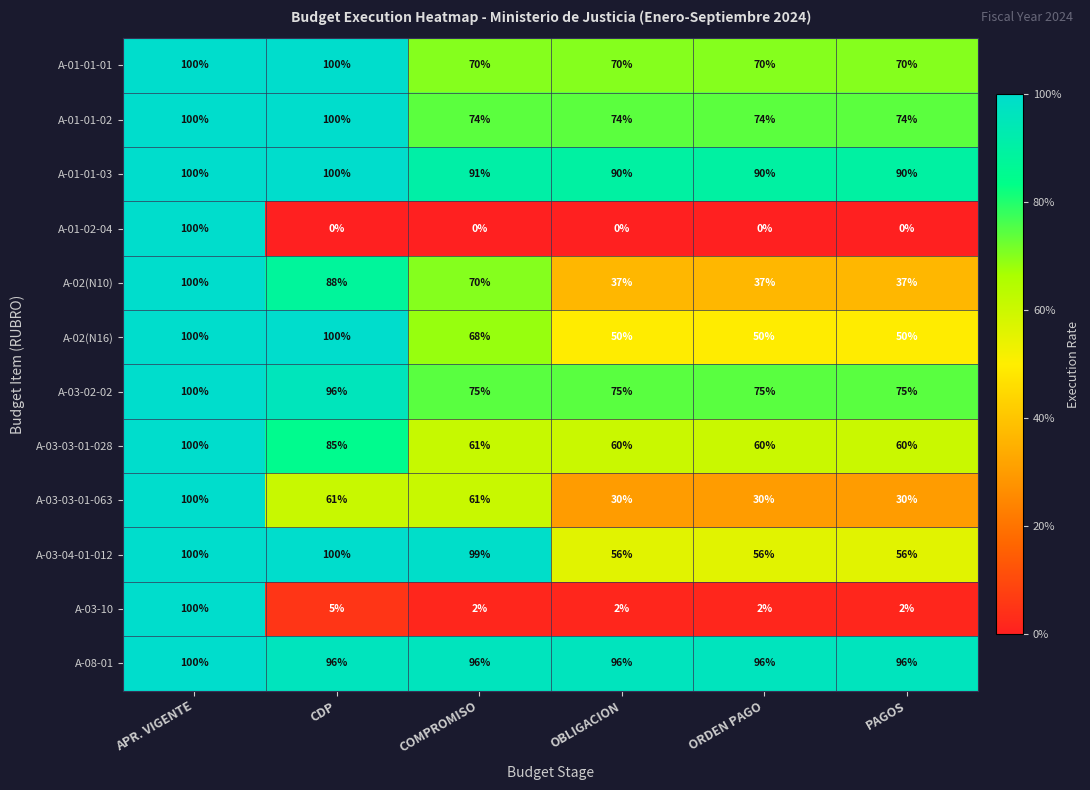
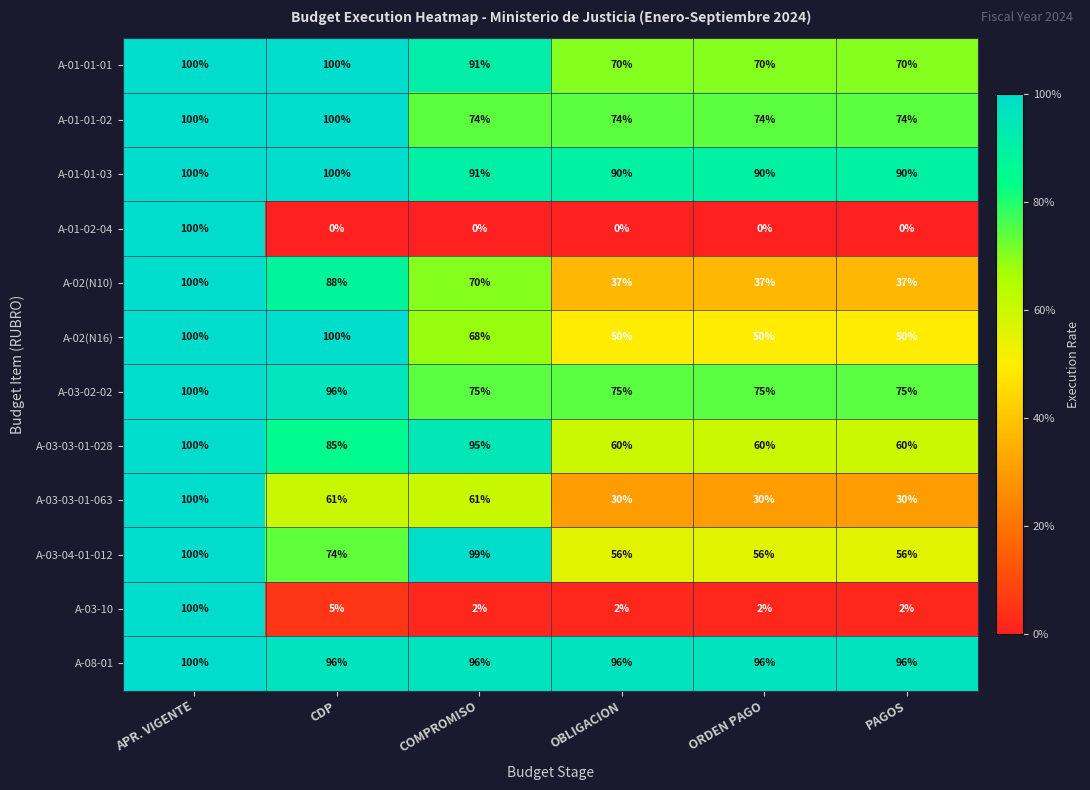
A-01-01-01, COMPROMISO: 70% -> 91%
A-03-03-01-028, COMPROMISO: 61% -> 95%
A-03-04-01-012, CDP: 100% -> 74%
